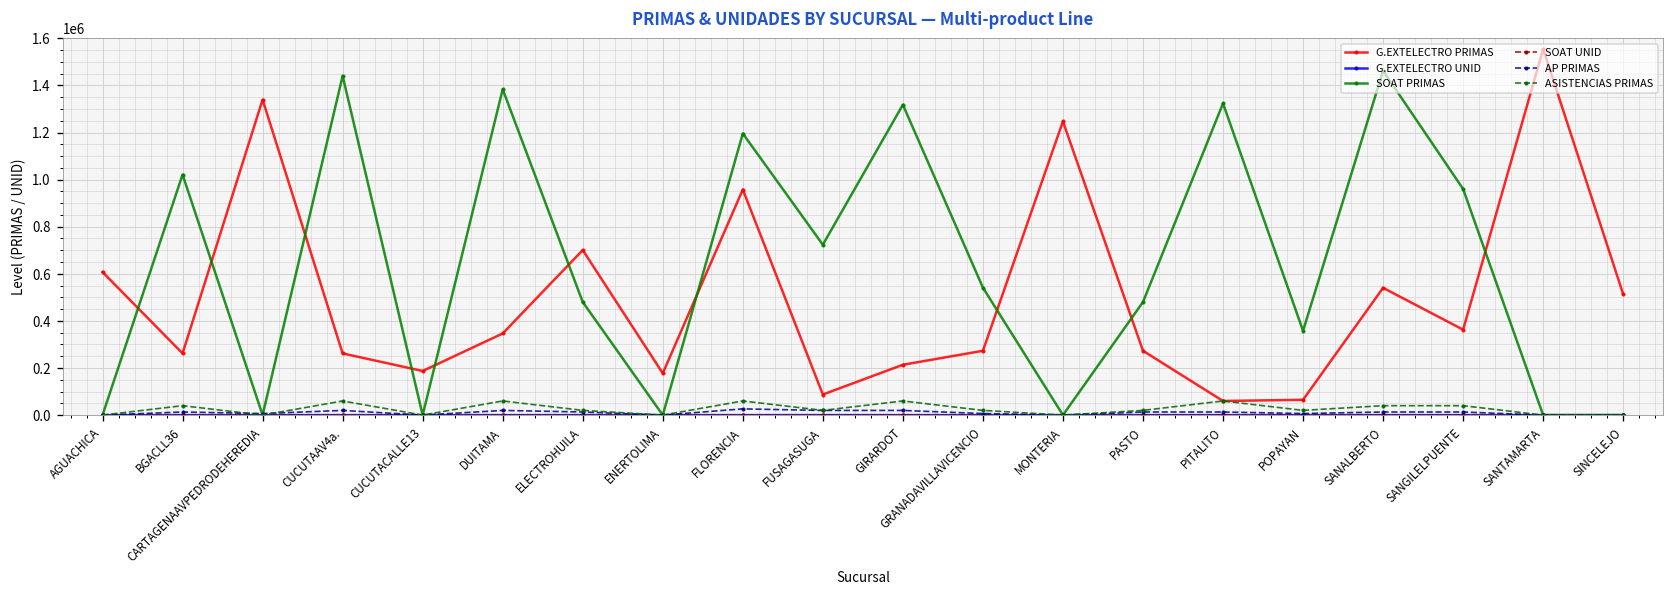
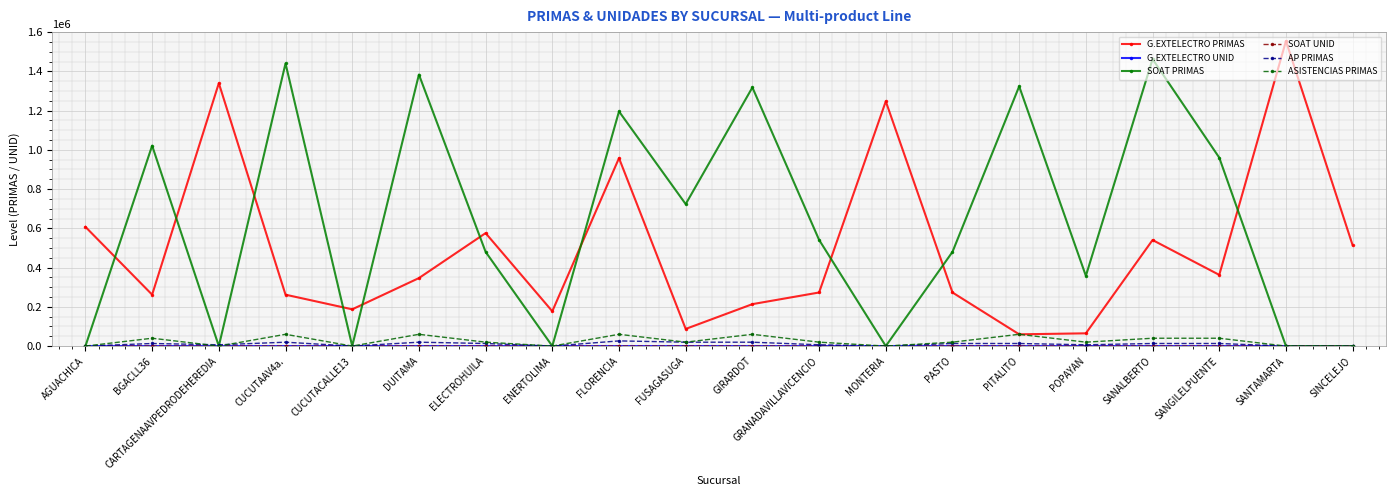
G.EXTELECTRO PRIMAS, ELECTROHUILA: 700000 -> 580000
